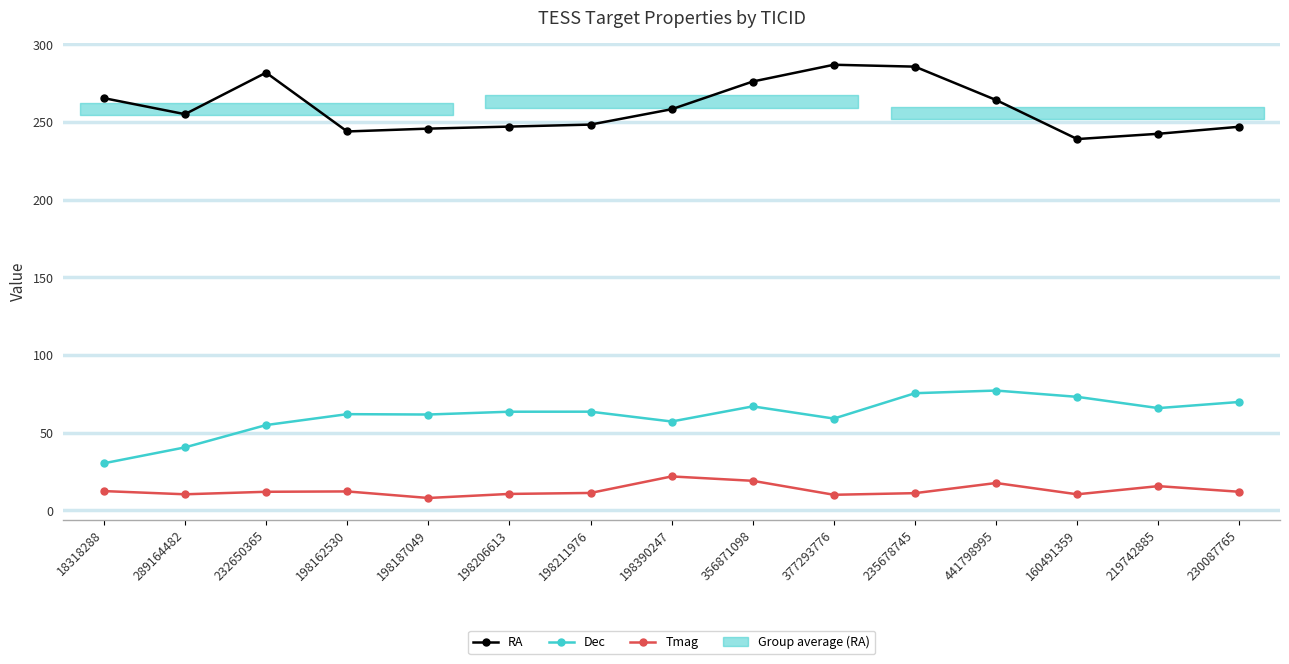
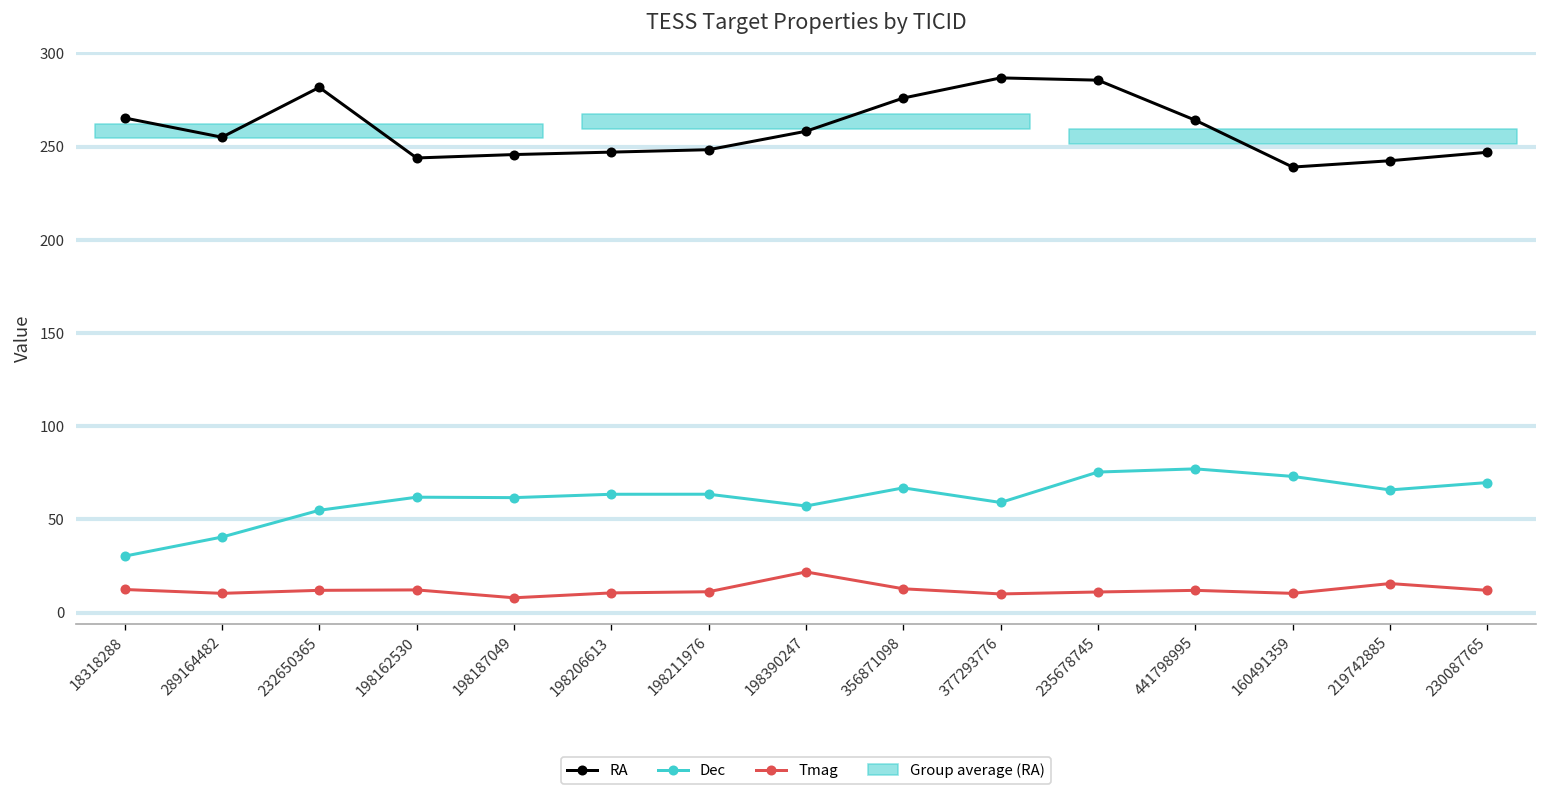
Tmag, 356871098: 19 -> 13
Tmag, 441798995: 18 -> 12
